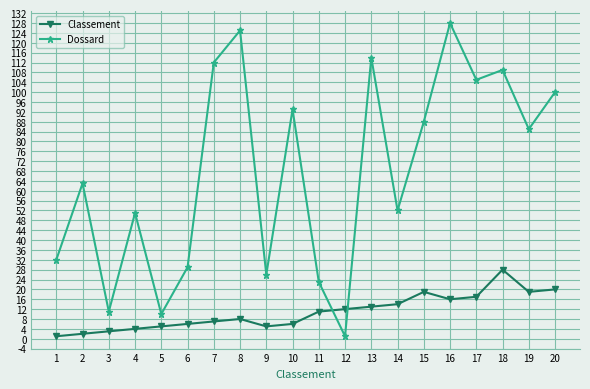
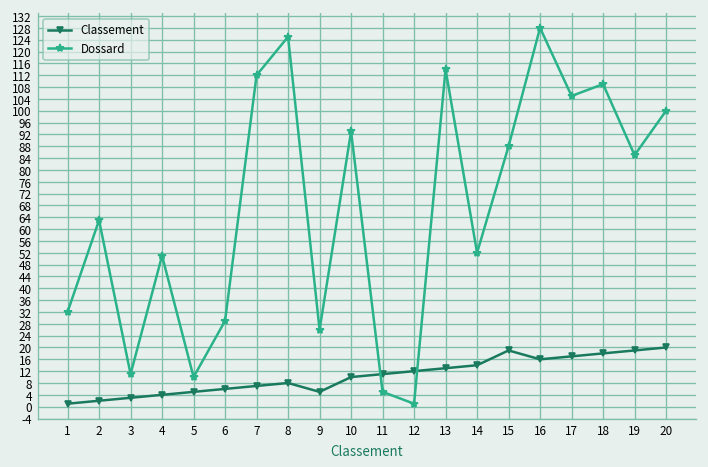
Classement, 10: 6 -> 10
Dossard, 11: 23 -> 5
Classement, 18: 28 -> 18
